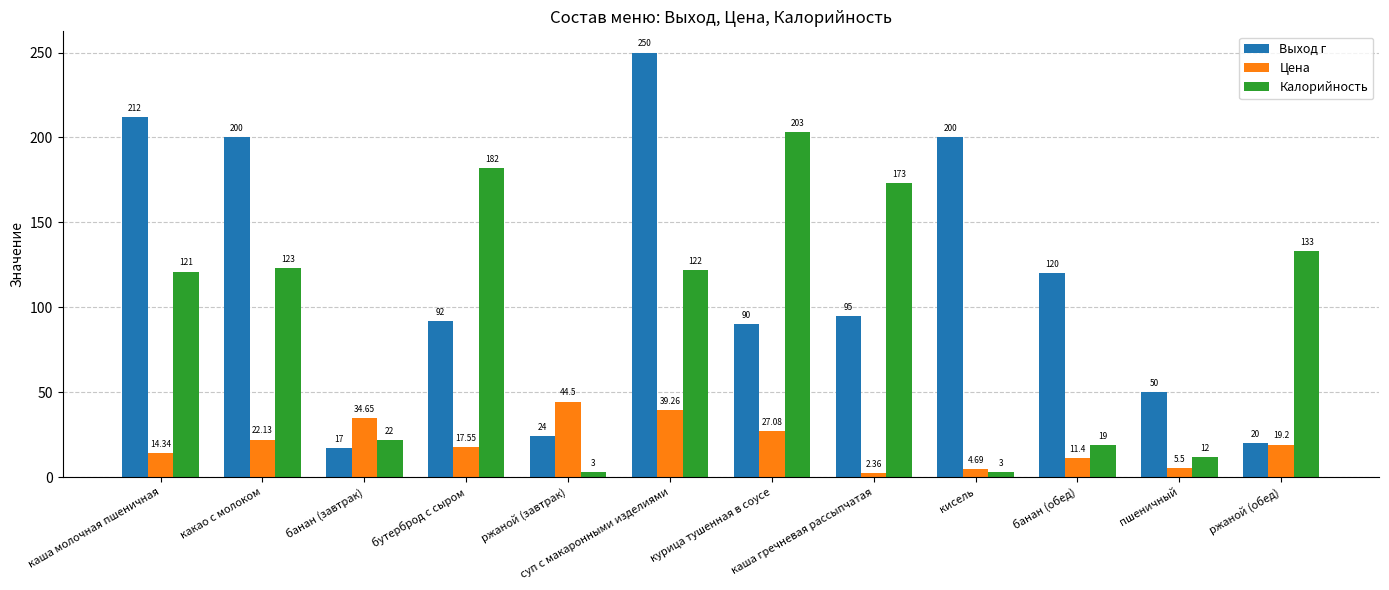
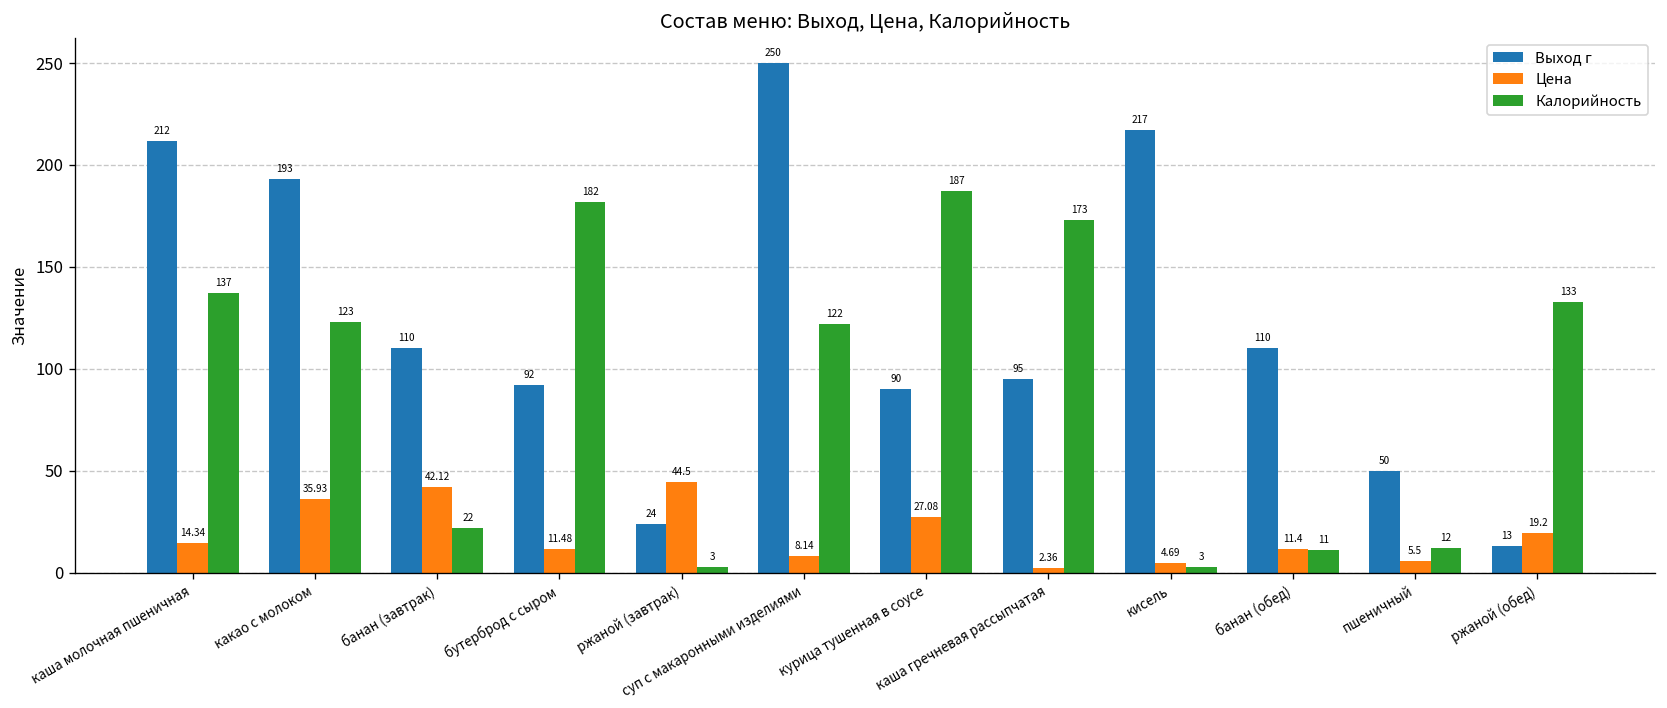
Калорийность, каша молочная пшеничная: 121 -> 137
Выход г, какао с молоком: 200 -> 193
Цена, какао с молоком: 22.13 -> 35.93
Выход г, банан (завтрак): 17 -> 110
Цена, банан (завтрак): 34.65 -> 42.12
Цена, бутерброд с сыром: 17.55 -> 11.48
Цена, суп с макаронными изделиями: 39.26 -> 8.14
Калорийность, курица тушенная в соусе: 203 -> 187
Выход г, кисель: 200 -> 217
Выход г, банан (обед): 120 -> 110
Калорийность, банан (обед): 19 -> 11
Выход г, ржаной (обед): 20 -> 13
